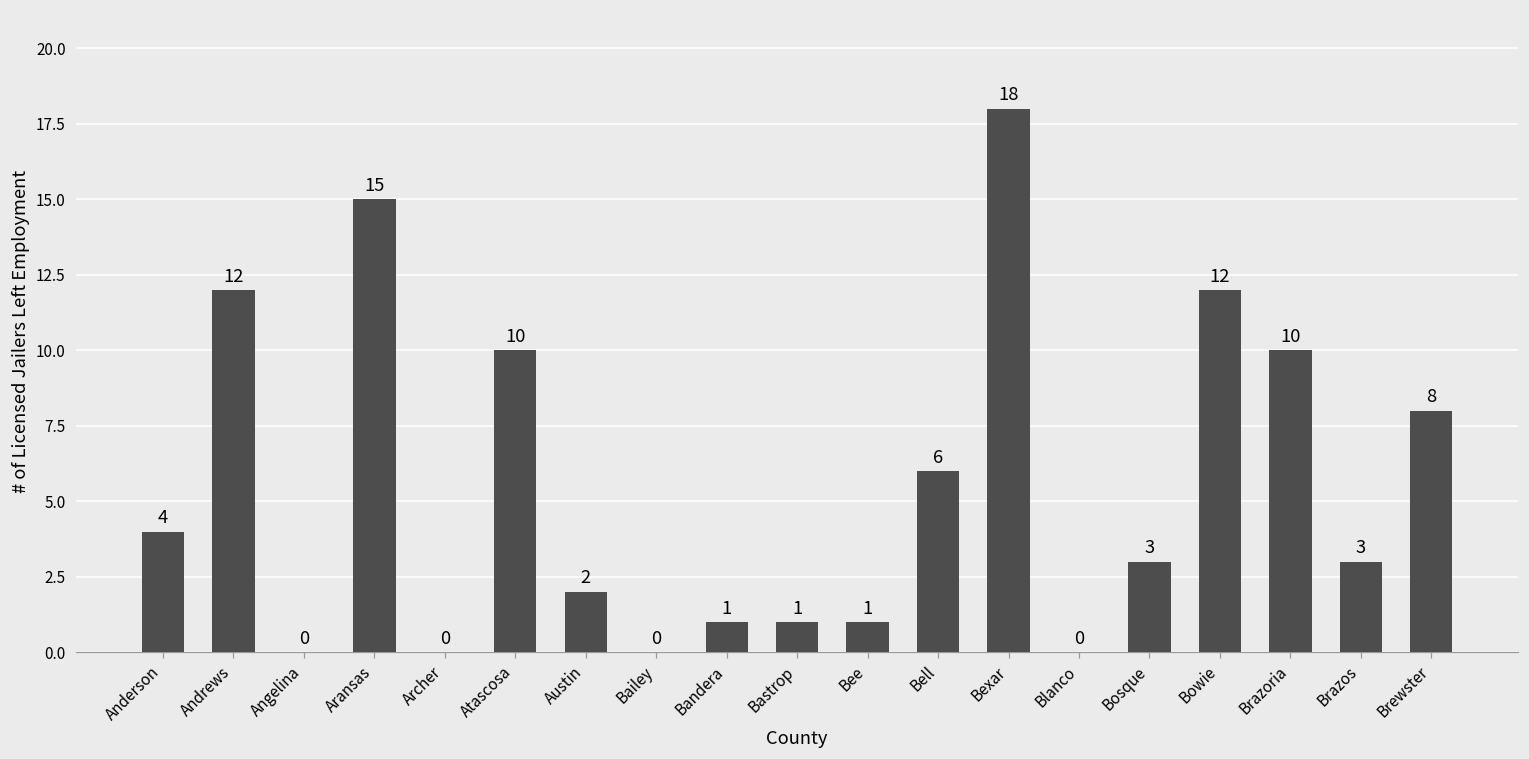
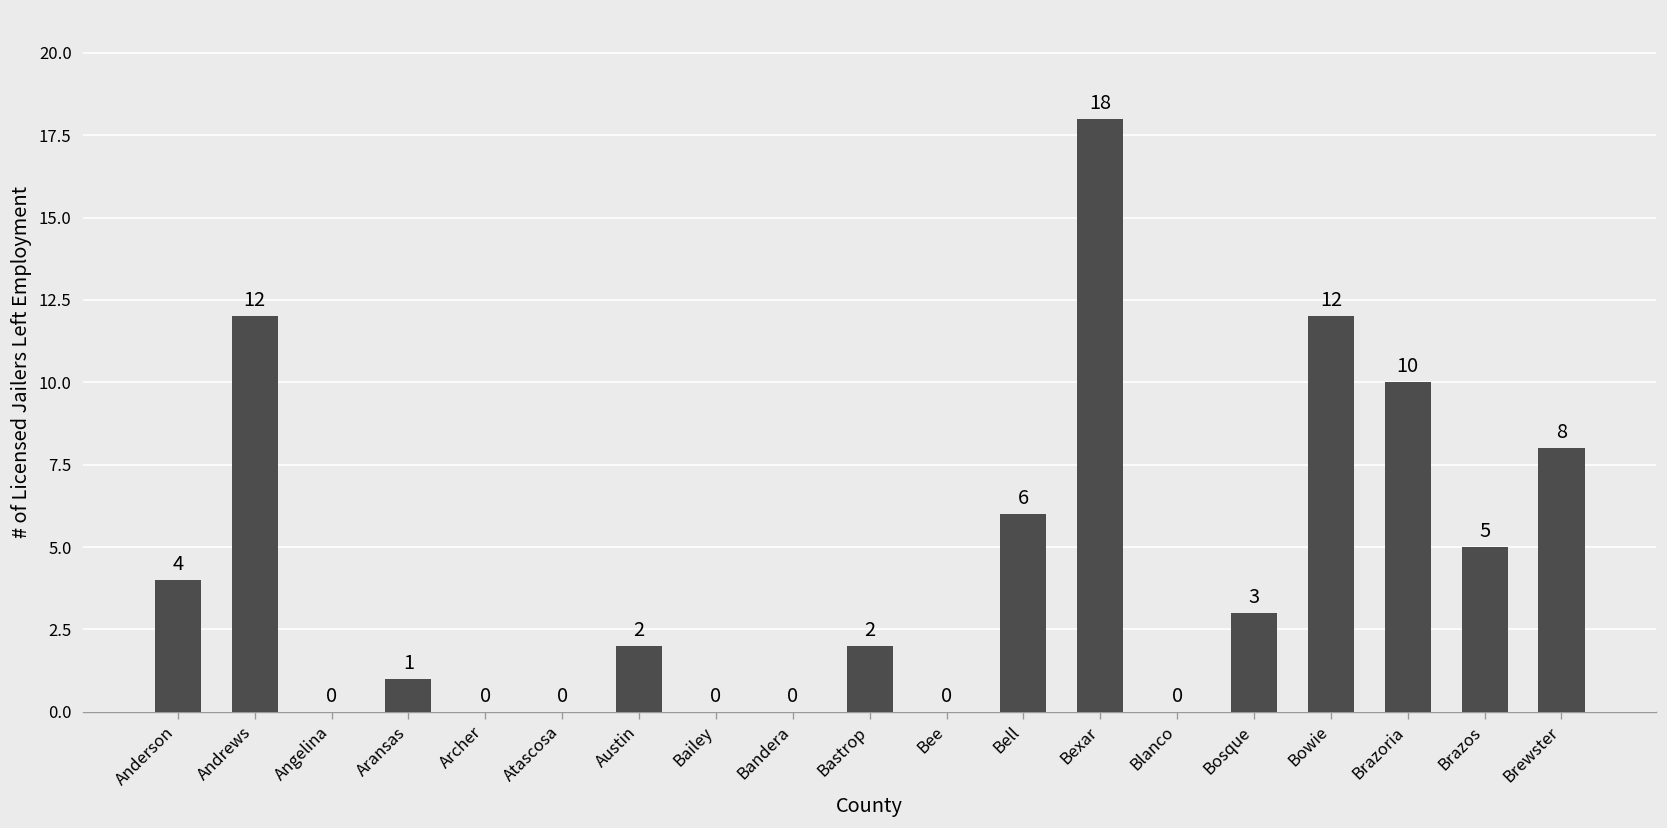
Aransas: 15 -> 1
Atascosa: 10 -> 0
Bandera: 1 -> 0
Bastrop: 1 -> 2
Bee: 1 -> 0
Brazos: 3 -> 5
